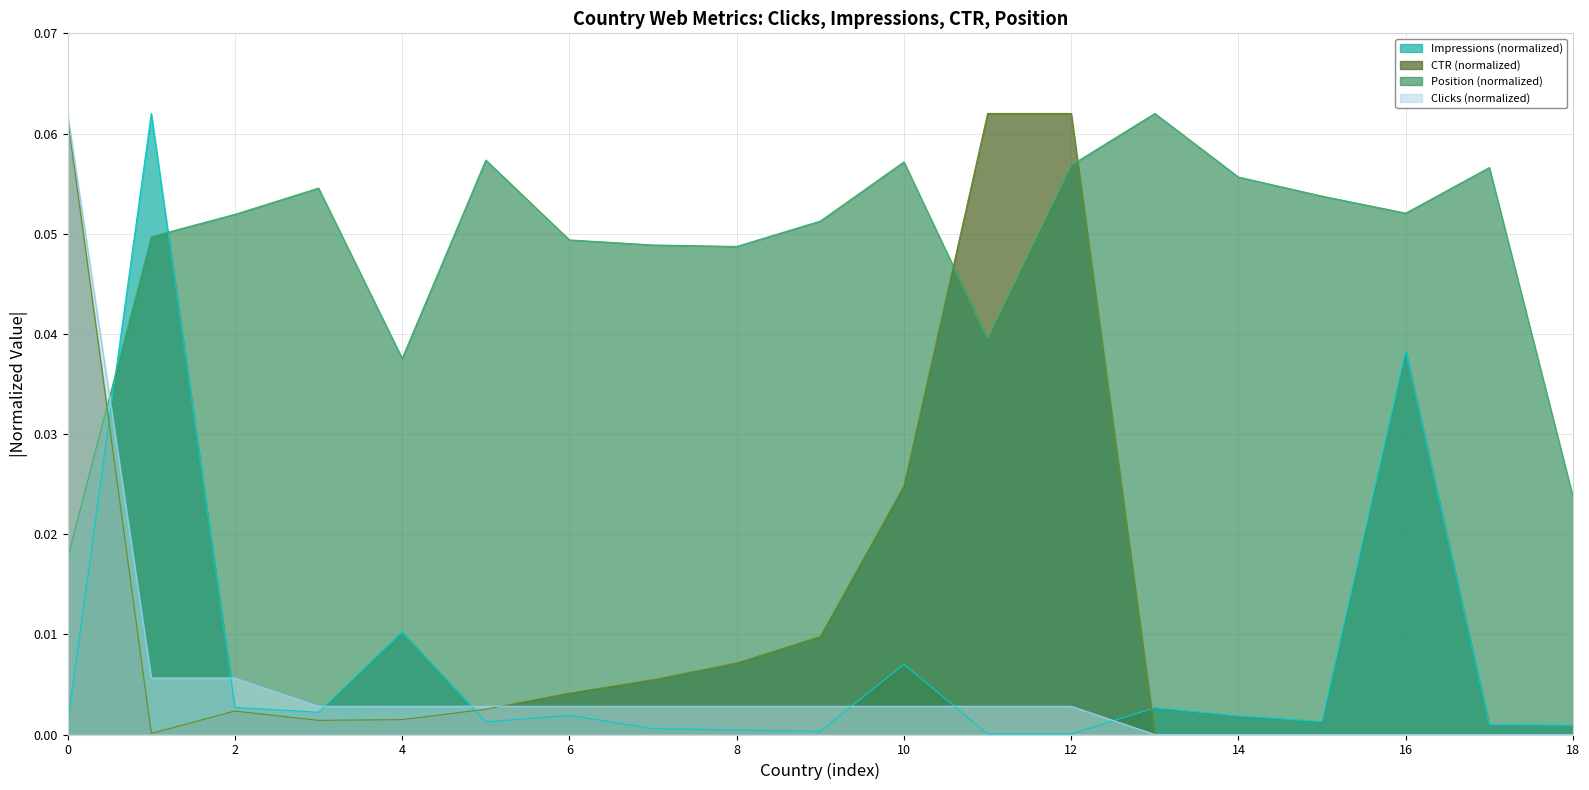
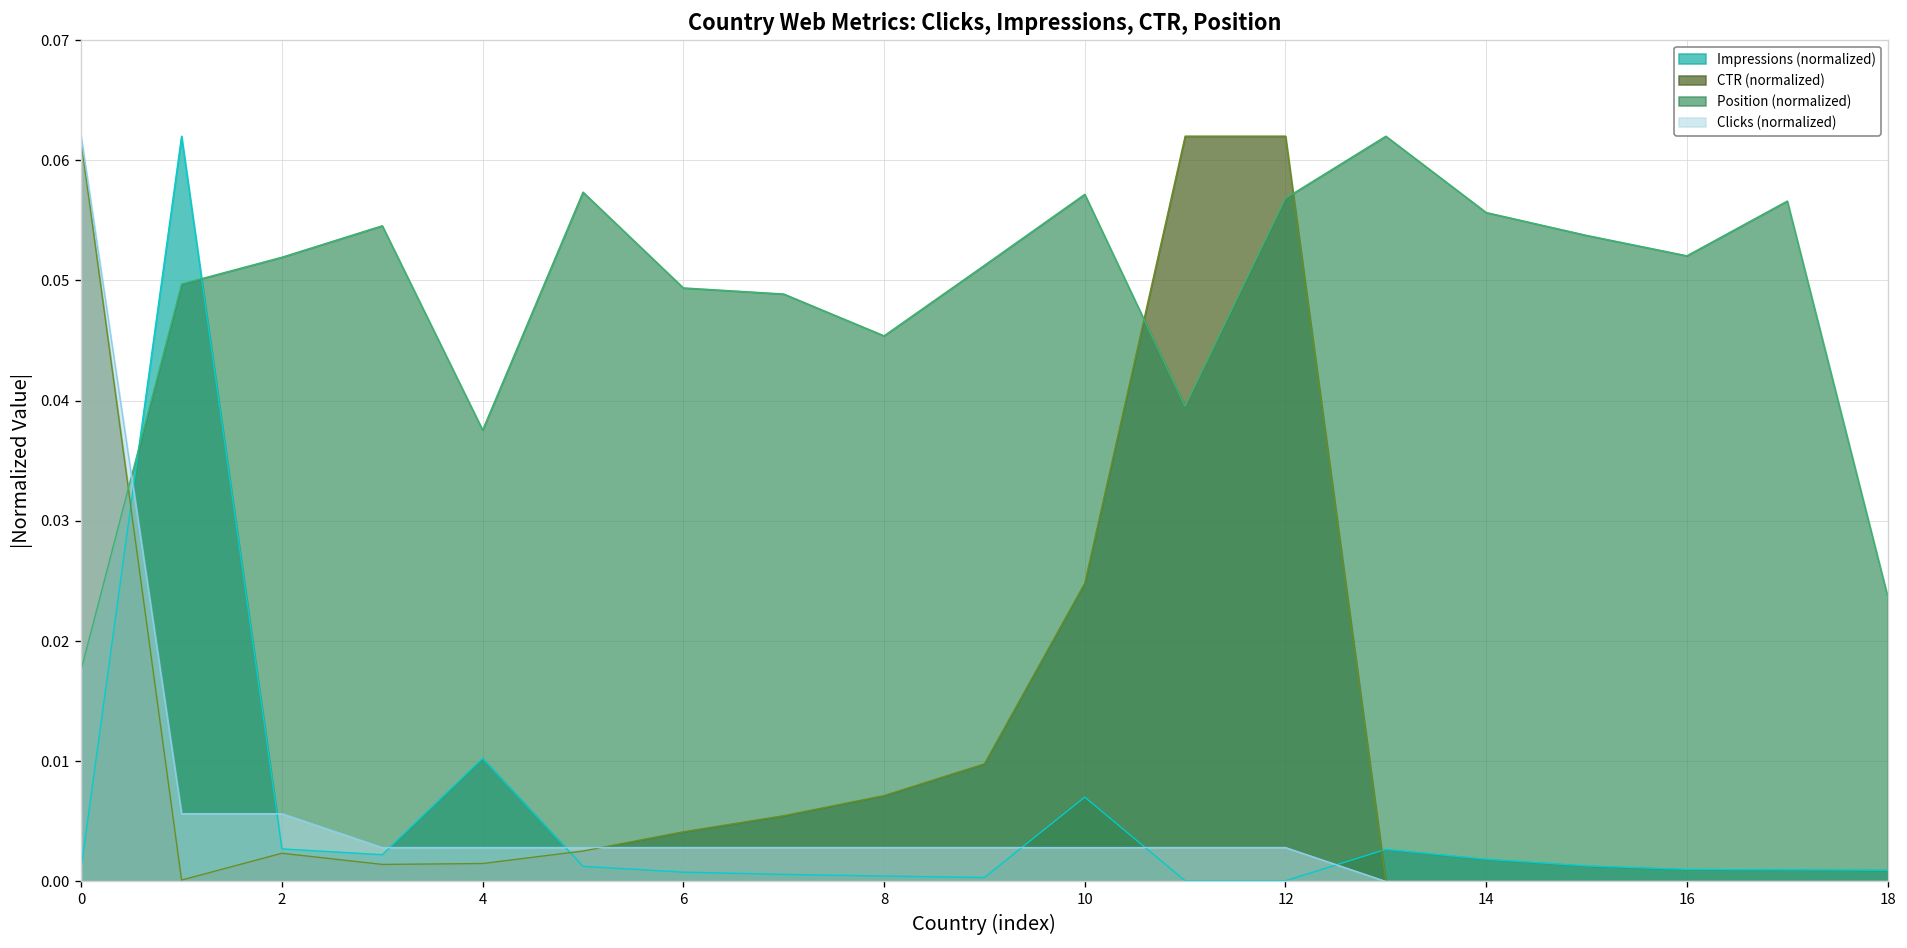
Impressions (normalized), 6: 0.0019 -> 0.0008
Position (normalized), 8: 0.0487 -> 0.0454
Impressions (normalized), 16: 0.0383 -> 0.0010
